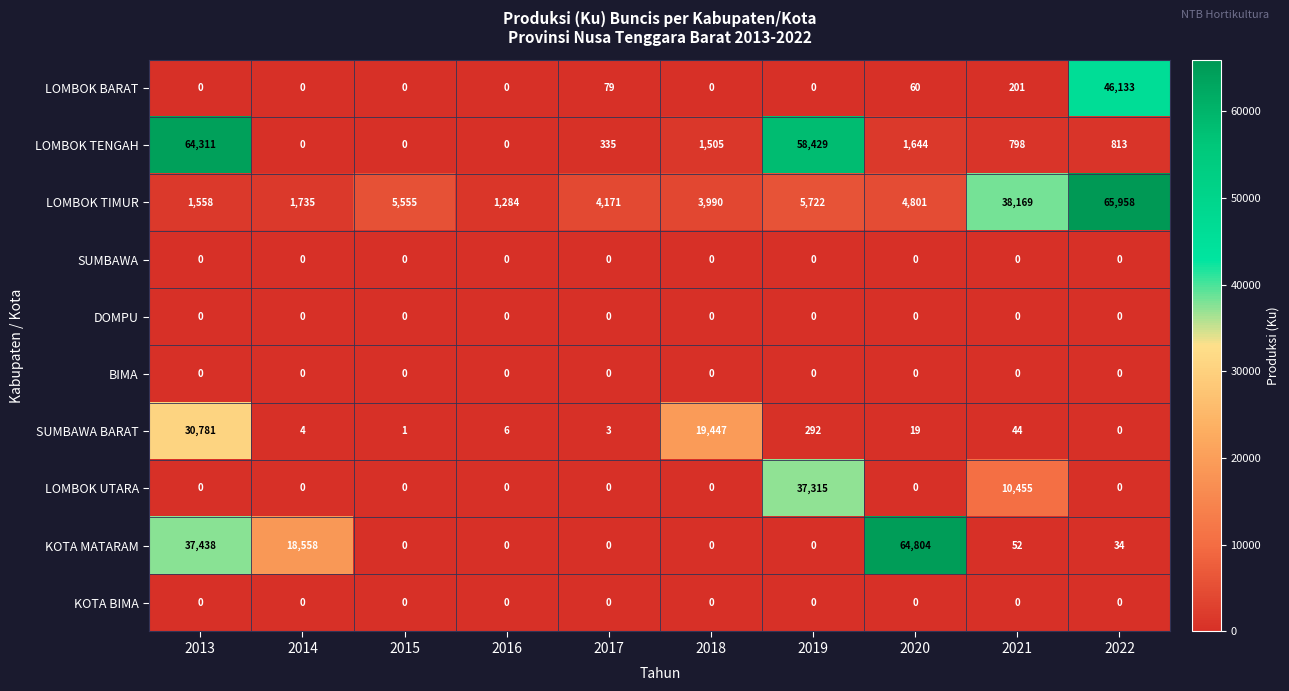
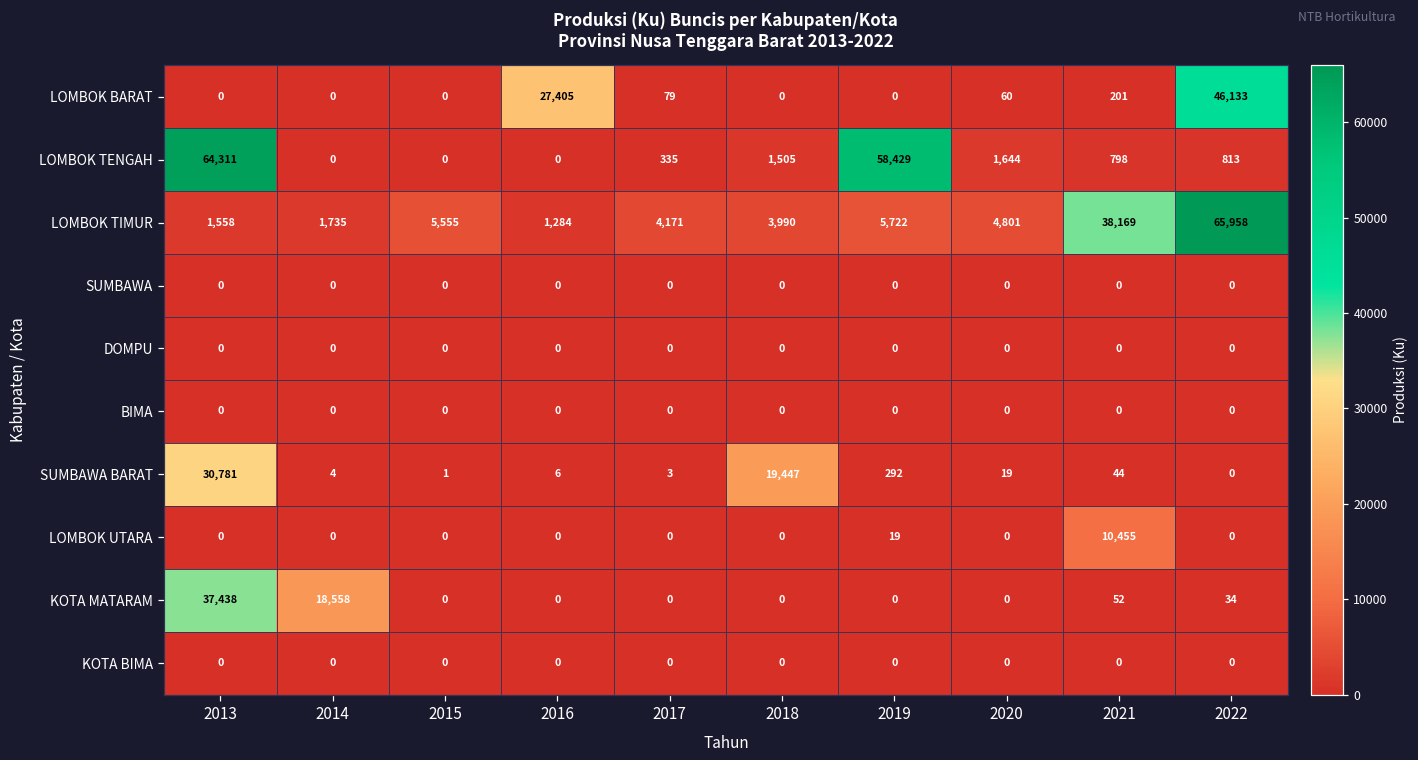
LOMBOK BARAT, 2016: 0 -> 27,405
LOMBOK UTARA, 2019: 37,315 -> 19
KOTA MATARAM, 2020: 64,804 -> 0
